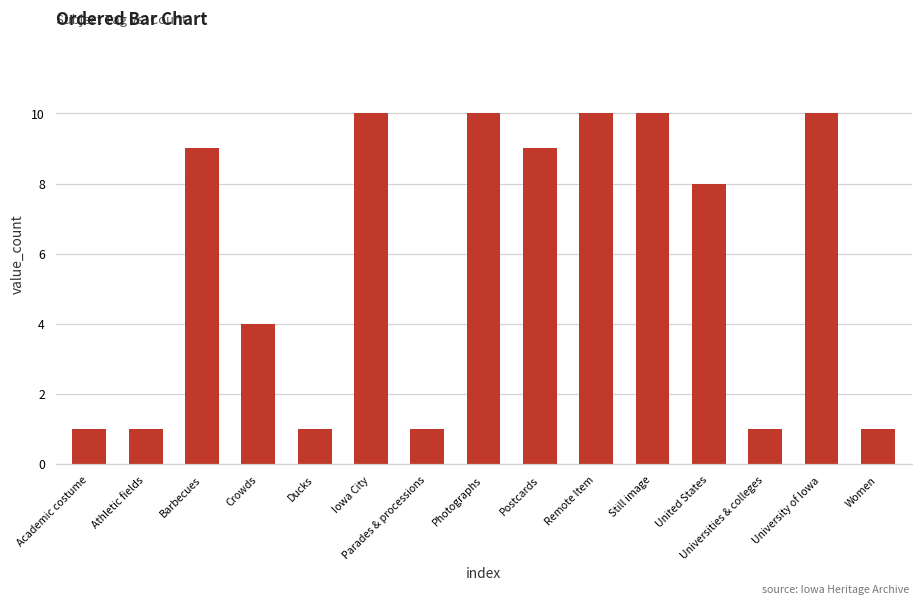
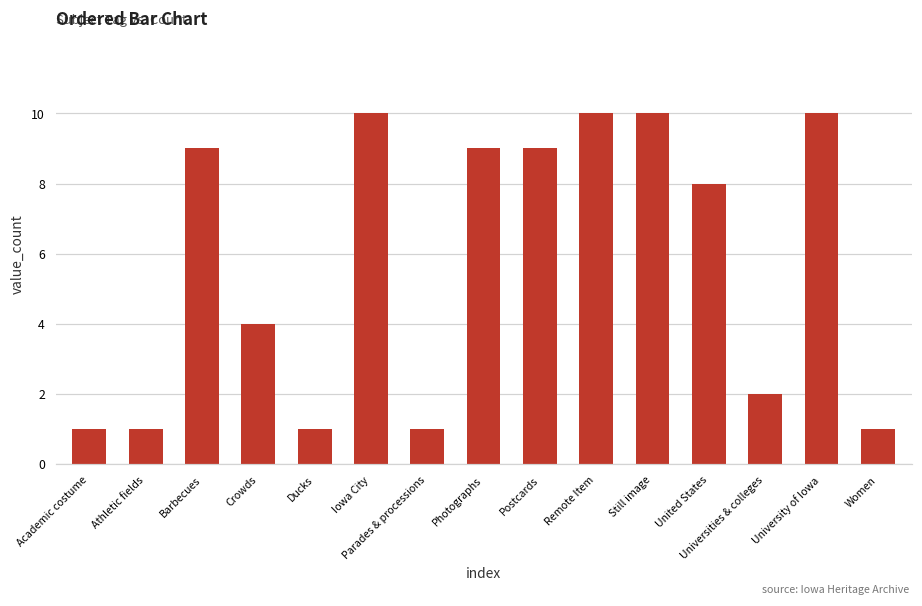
Photographs: 10 -> 9
Universities & colleges: 1 -> 2
